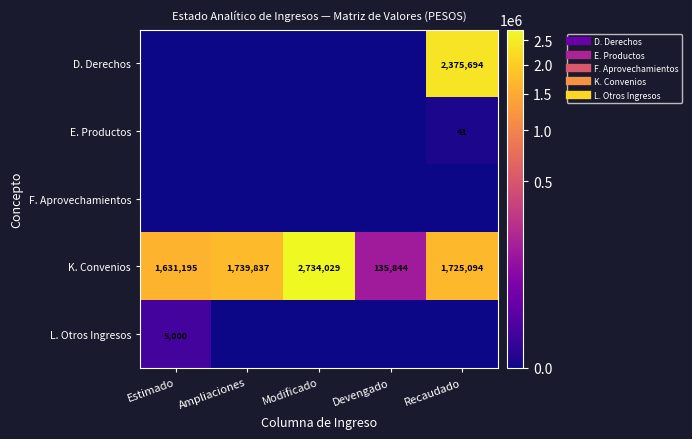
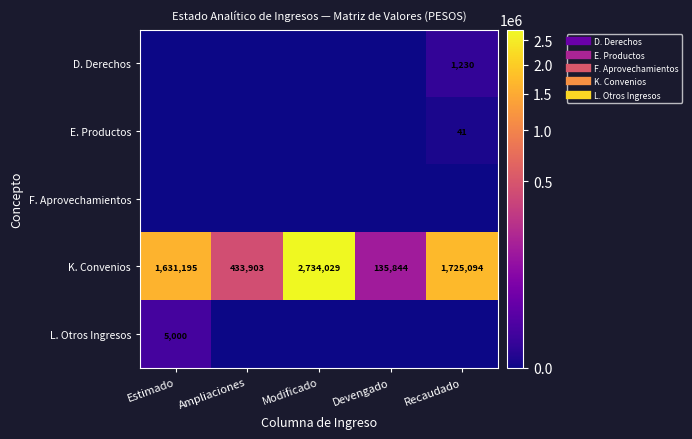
D. Derechos, Recaudado: 2,375,694 -> 1,230
K. Convenios, Ampliaciones: 1,739,837 -> 433,903
